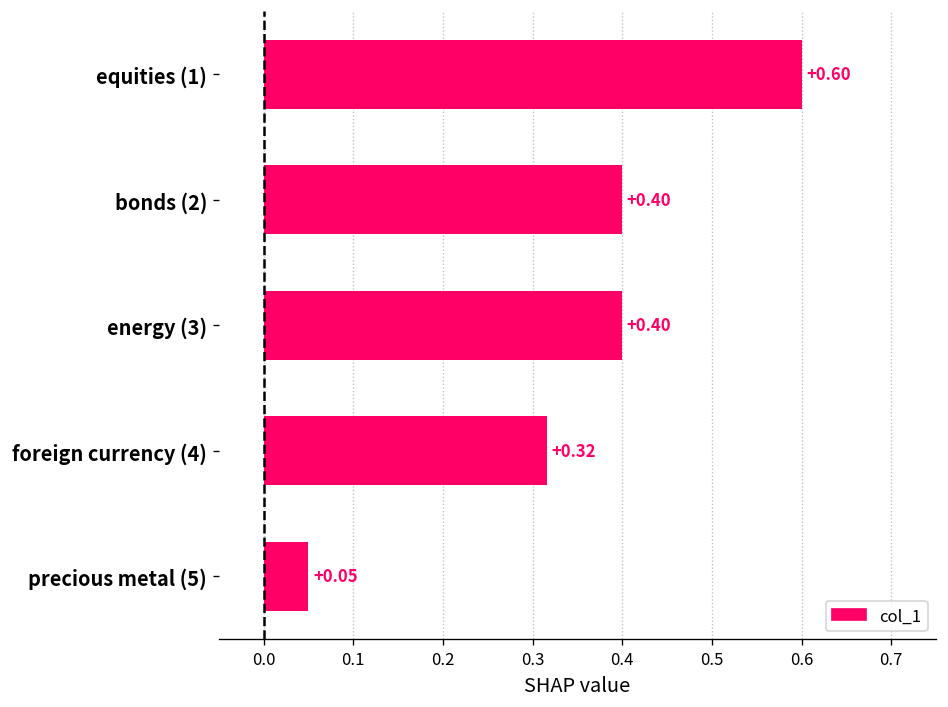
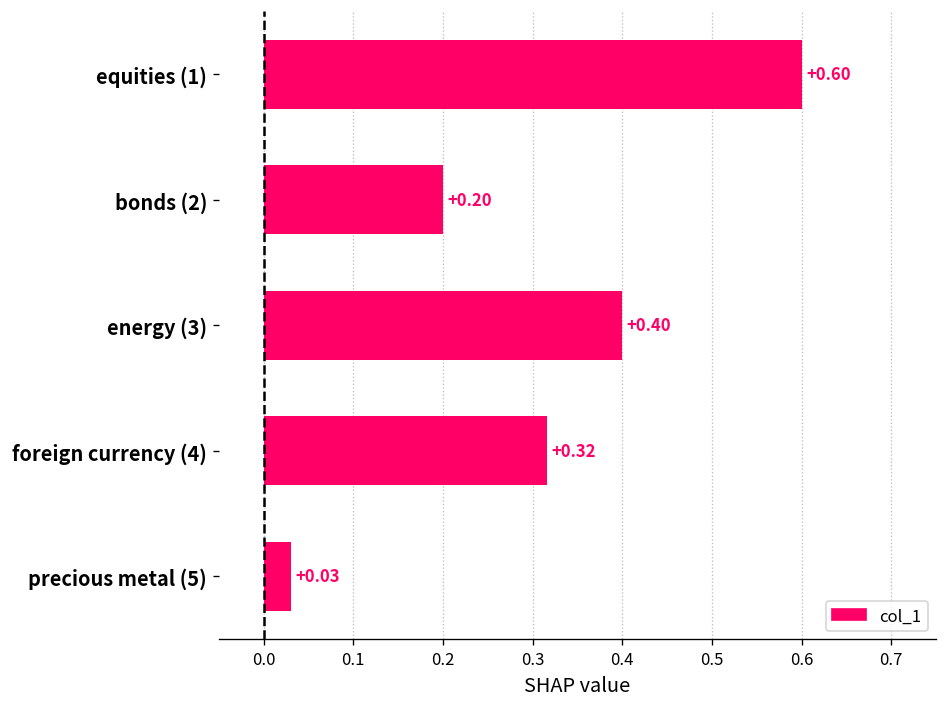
bonds (2): +0.40 -> +0.20
precious metal (5): +0.05 -> +0.03
